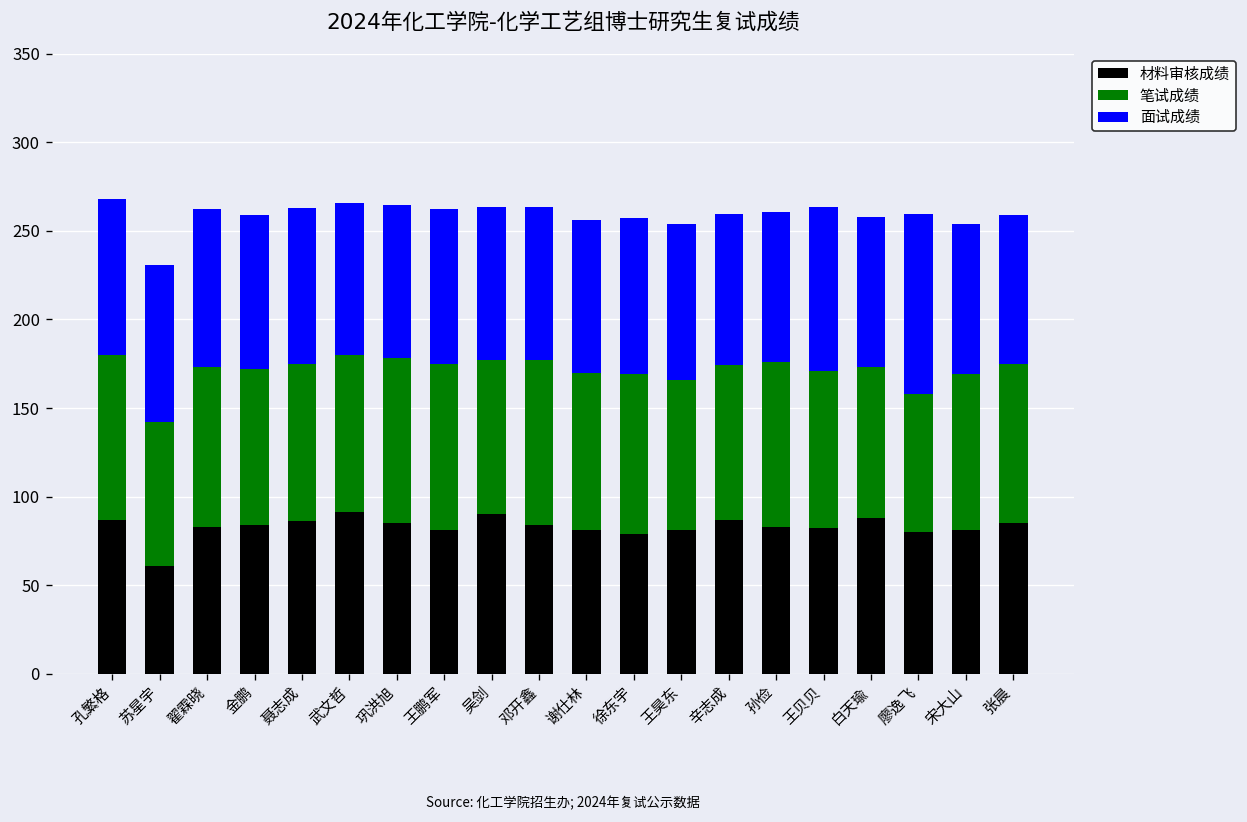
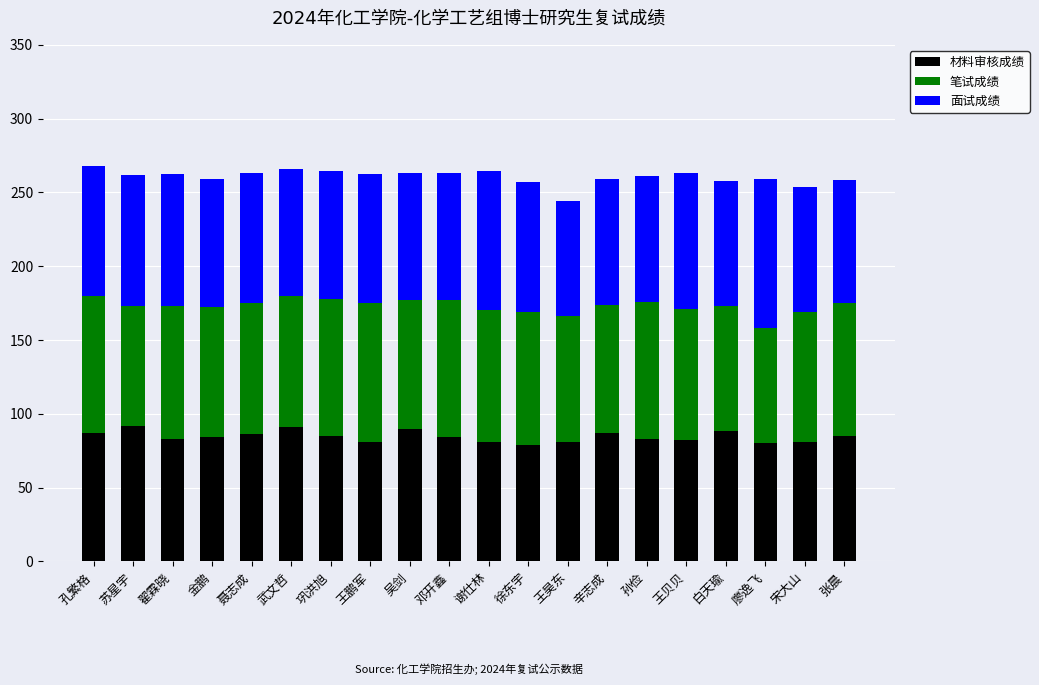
材料审核成绩, 苏星宇: 61 -> 92
面试成绩, 谢仕林: 86 -> 94
面试成绩, 王昊东: 88 -> 78
